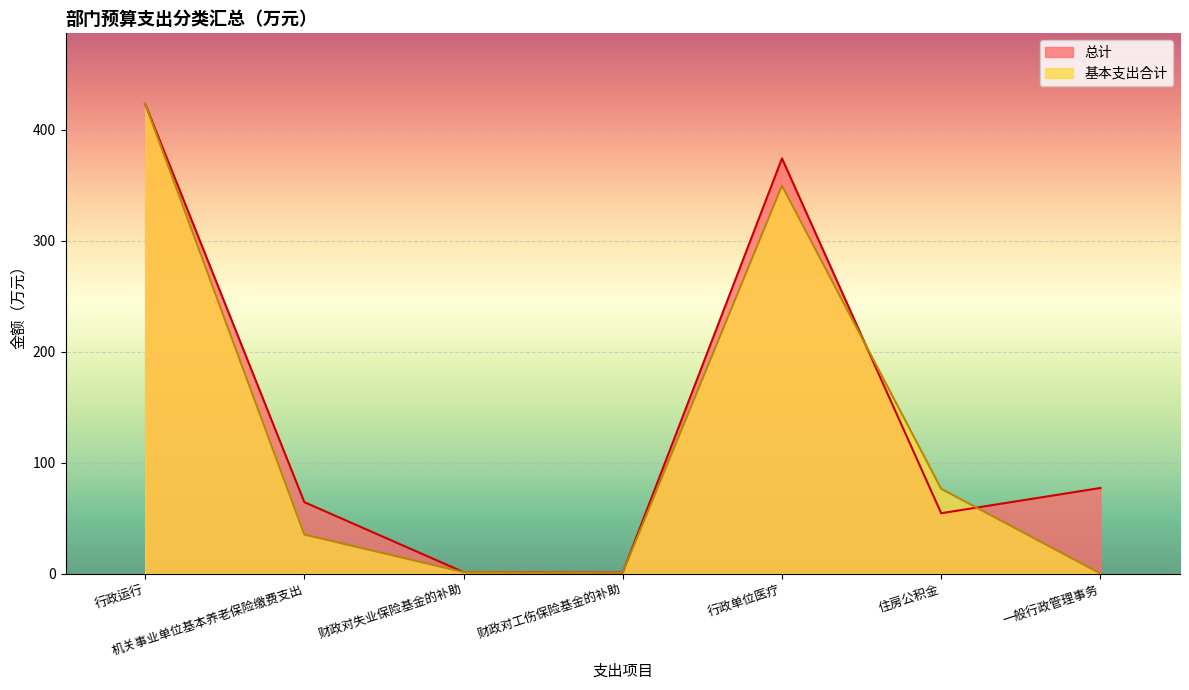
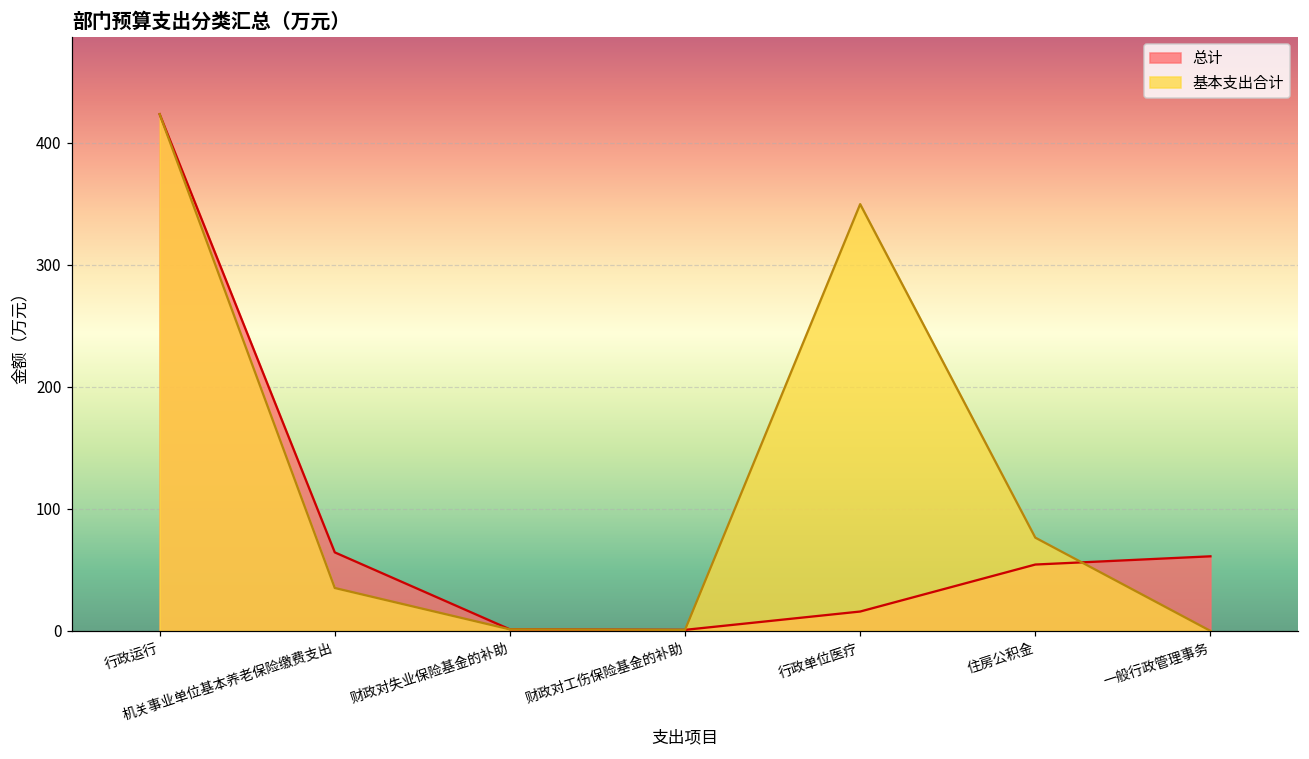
总计, 行政单位医疗: 374 -> 16
总计, 一般行政管理事务: 77 -> 61
